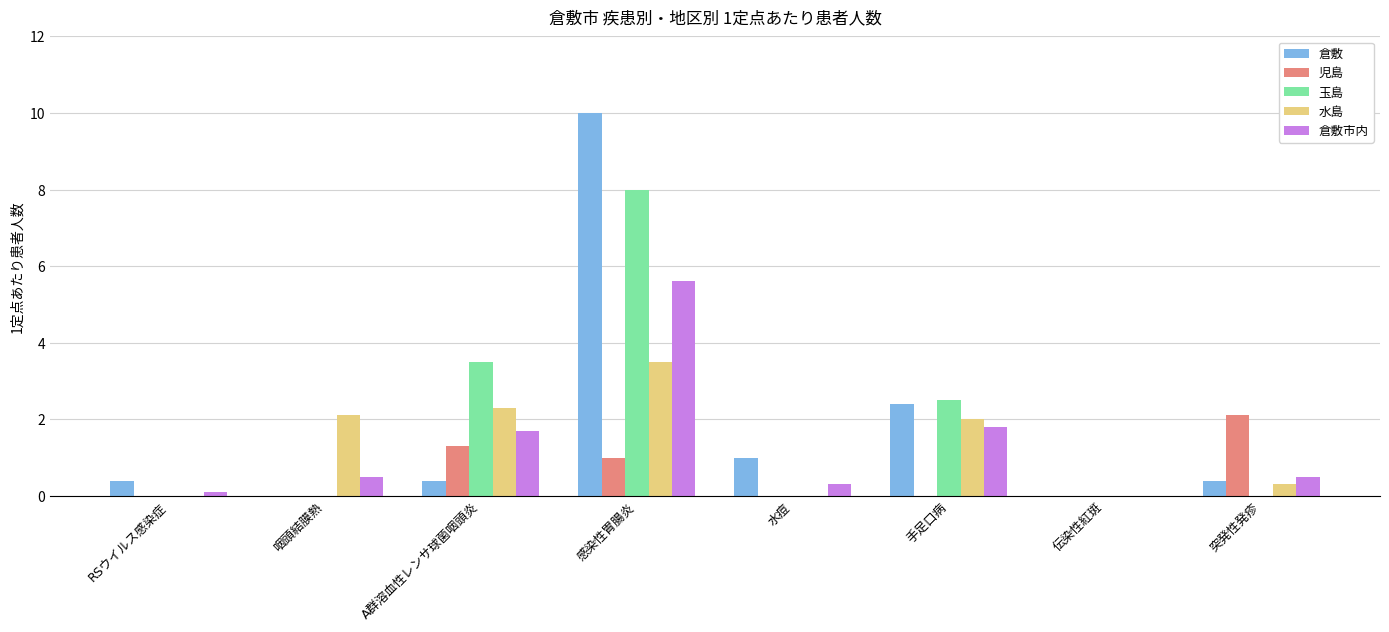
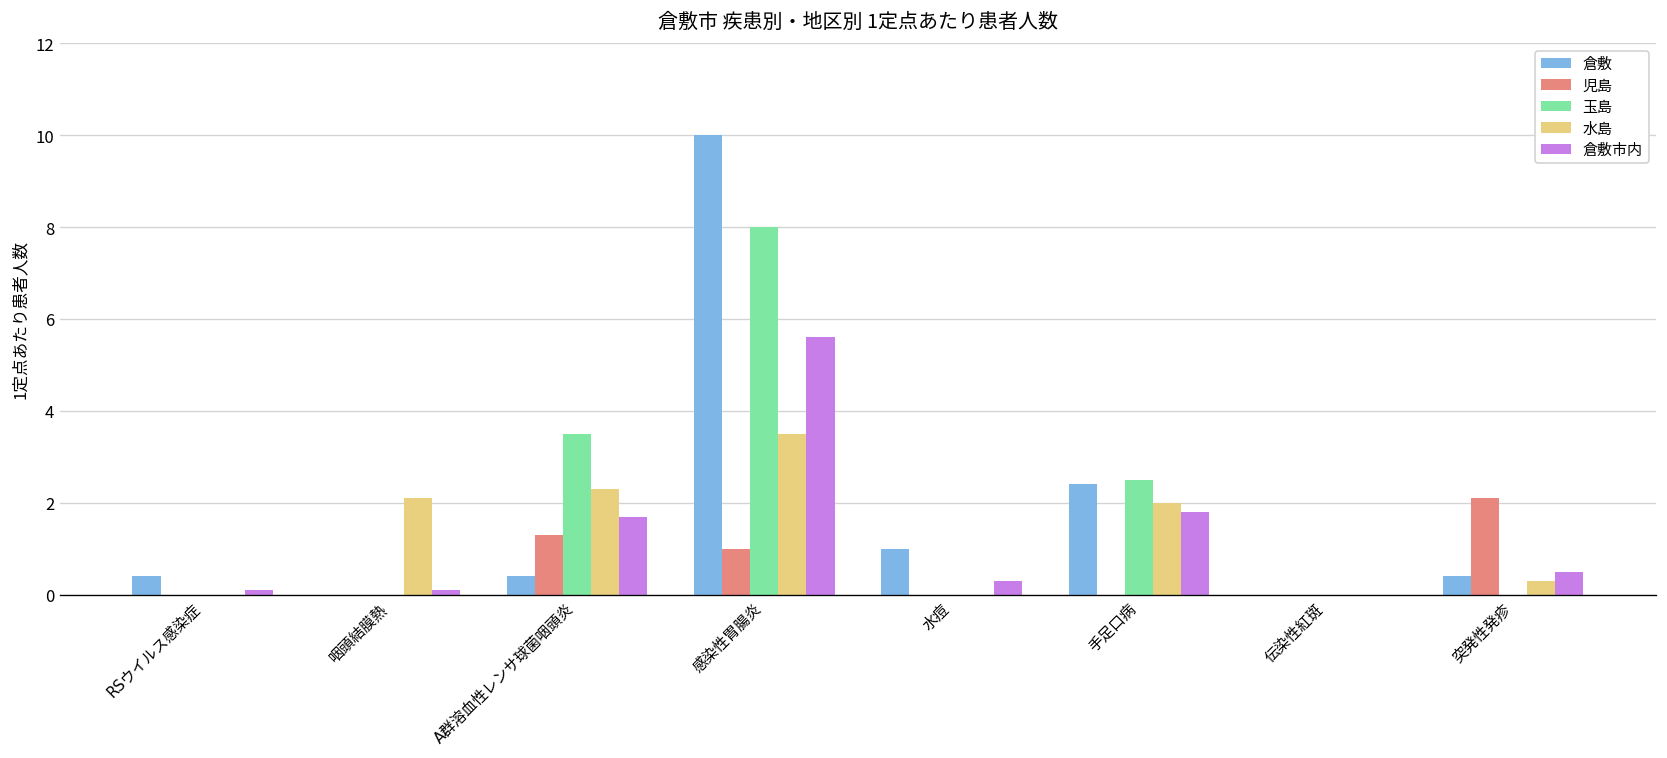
倉敷市内, 咽頭結膜熱: 0.5 -> 0.1
